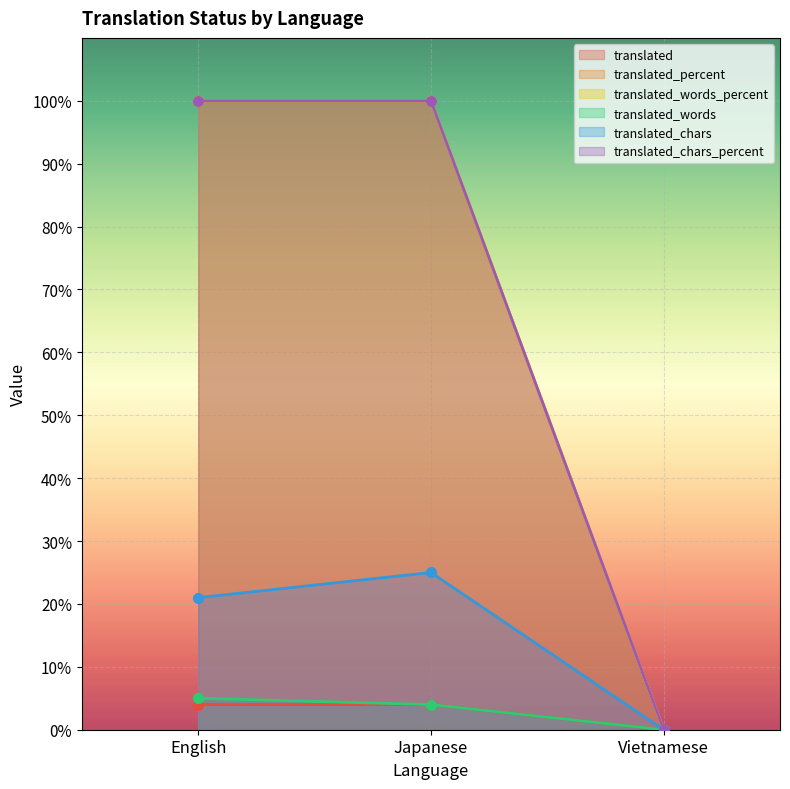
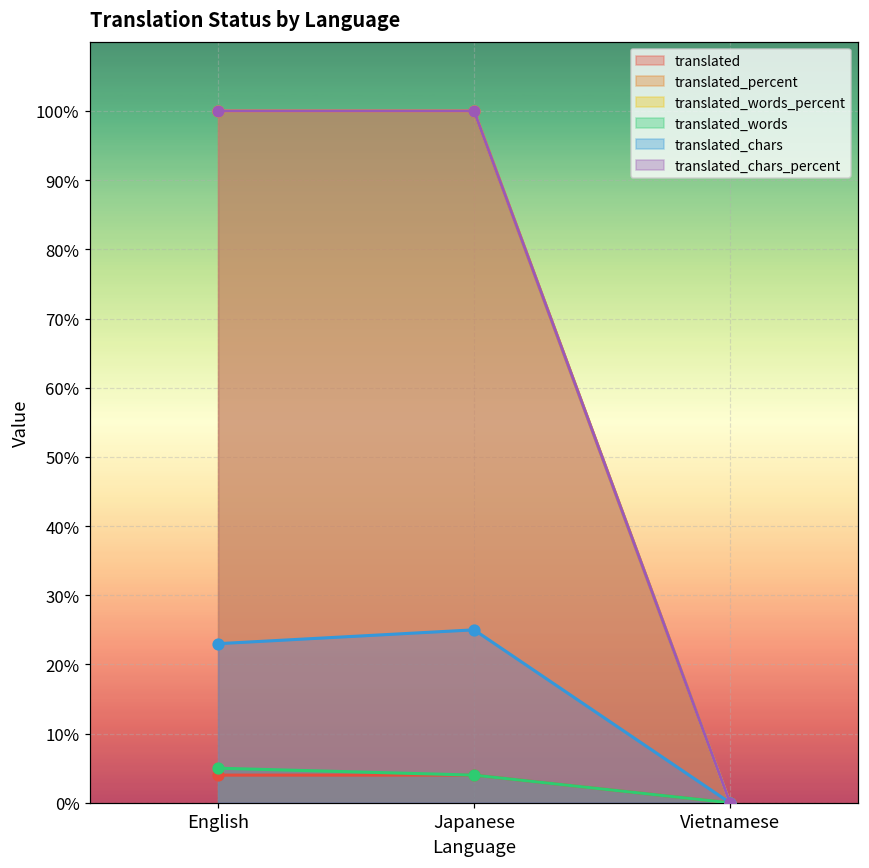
translated_chars, English: 21% -> 23%
